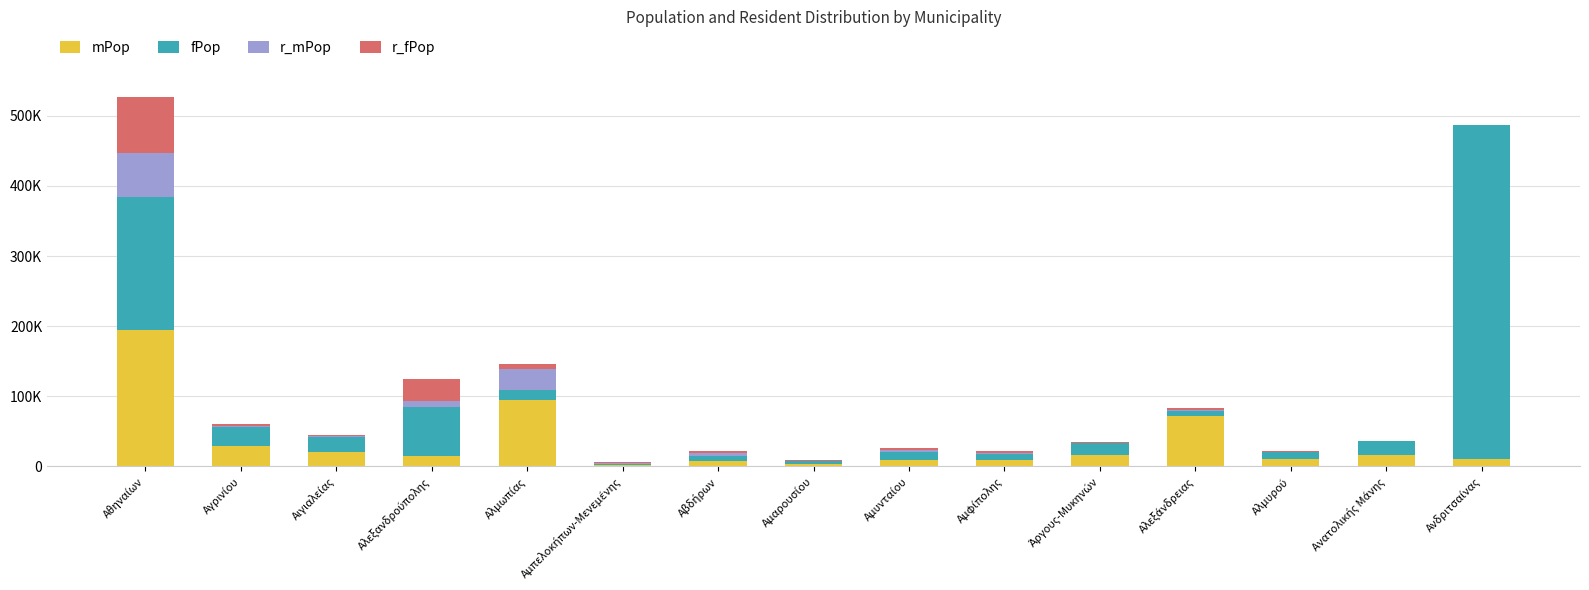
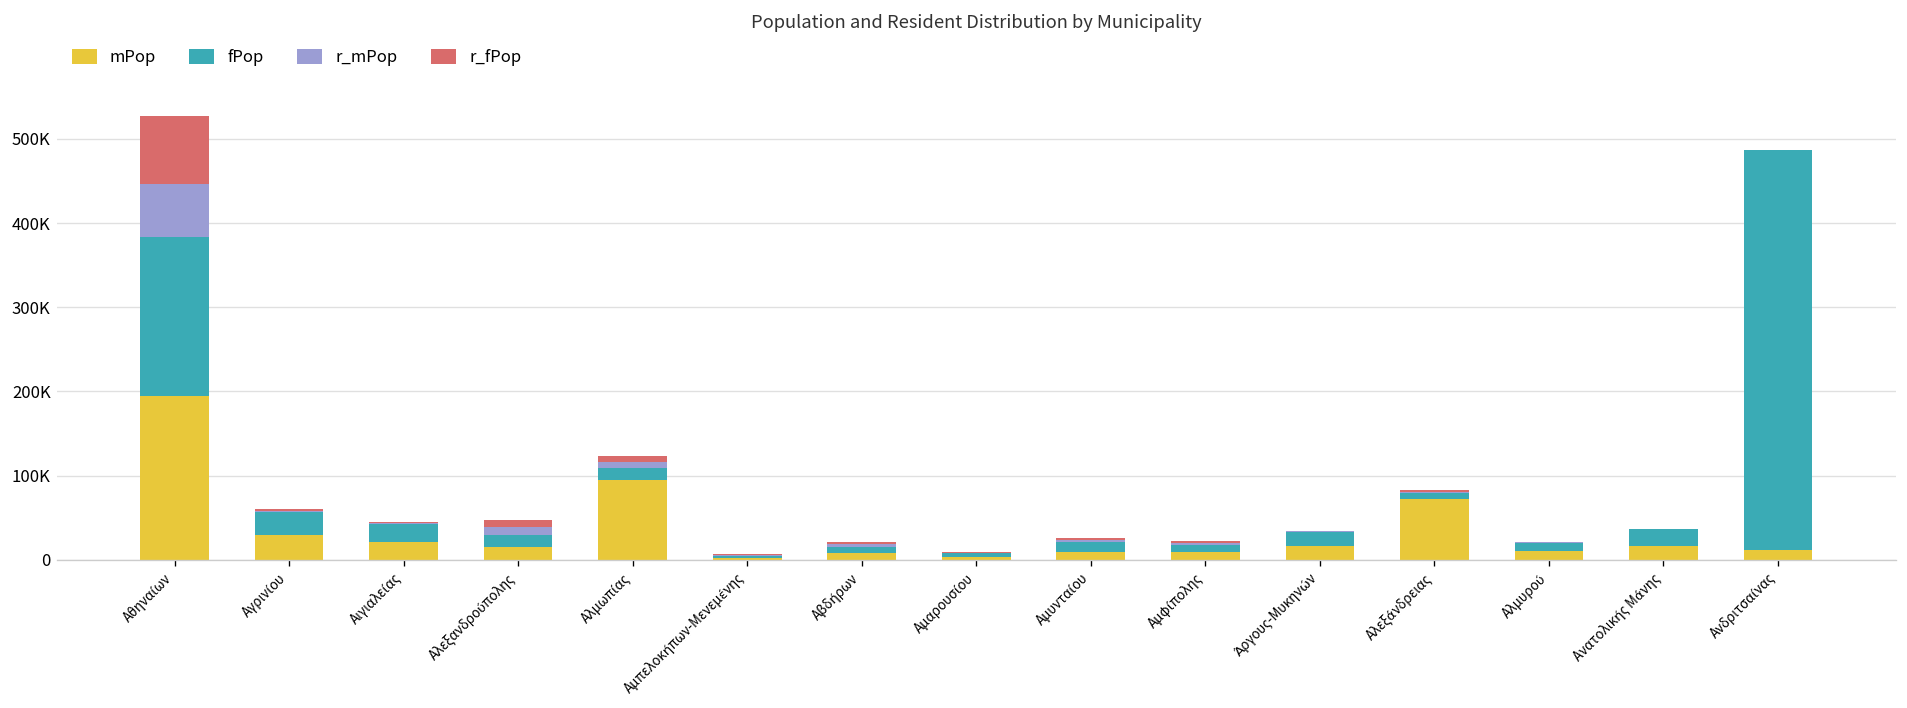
fPop, Αλεξανδρούπολης: 70000 -> 10000
r_fPop, Αλεξανδρούπολης: 30000 -> 10000
r_mPop, Αλμωπίας: 30000 -> 10000
